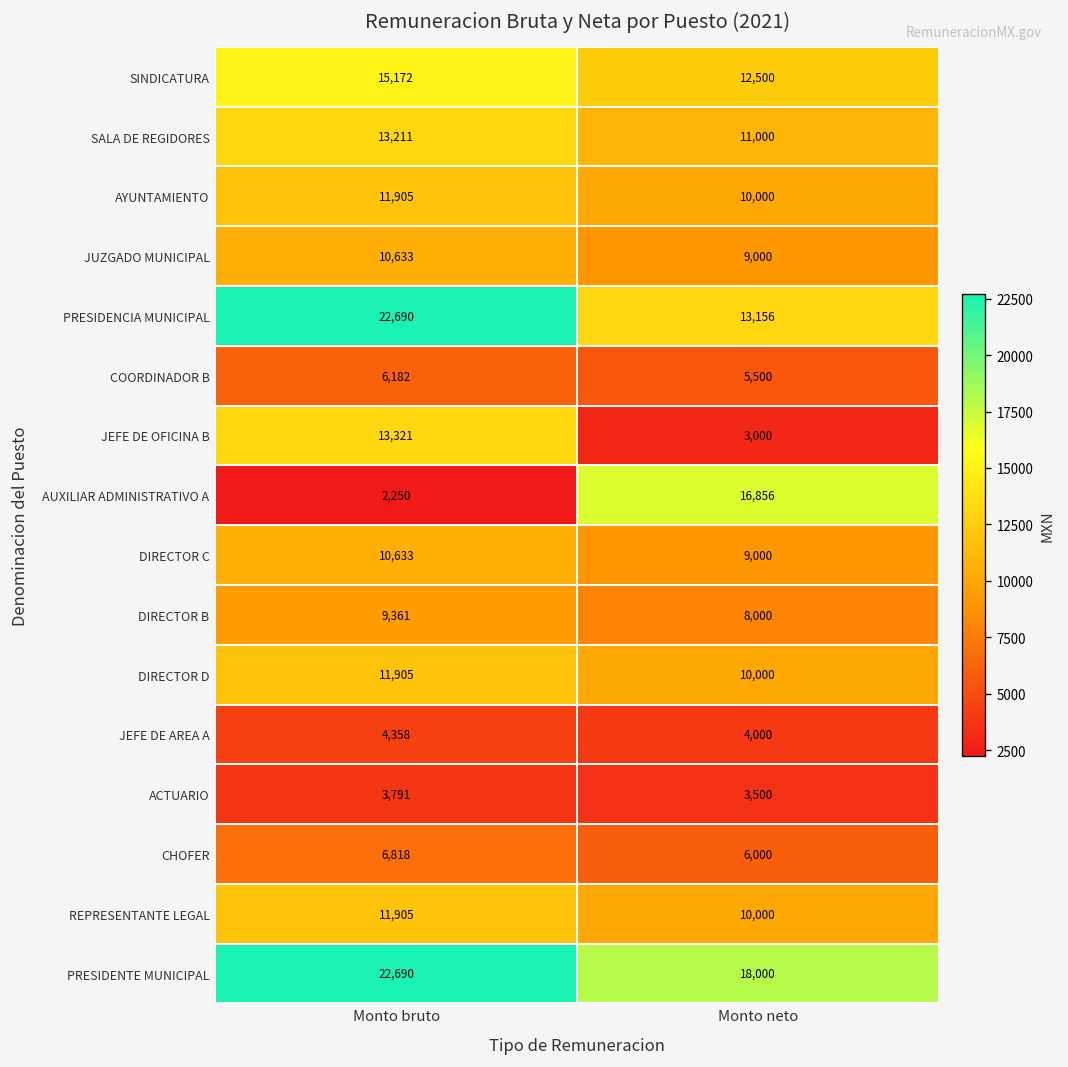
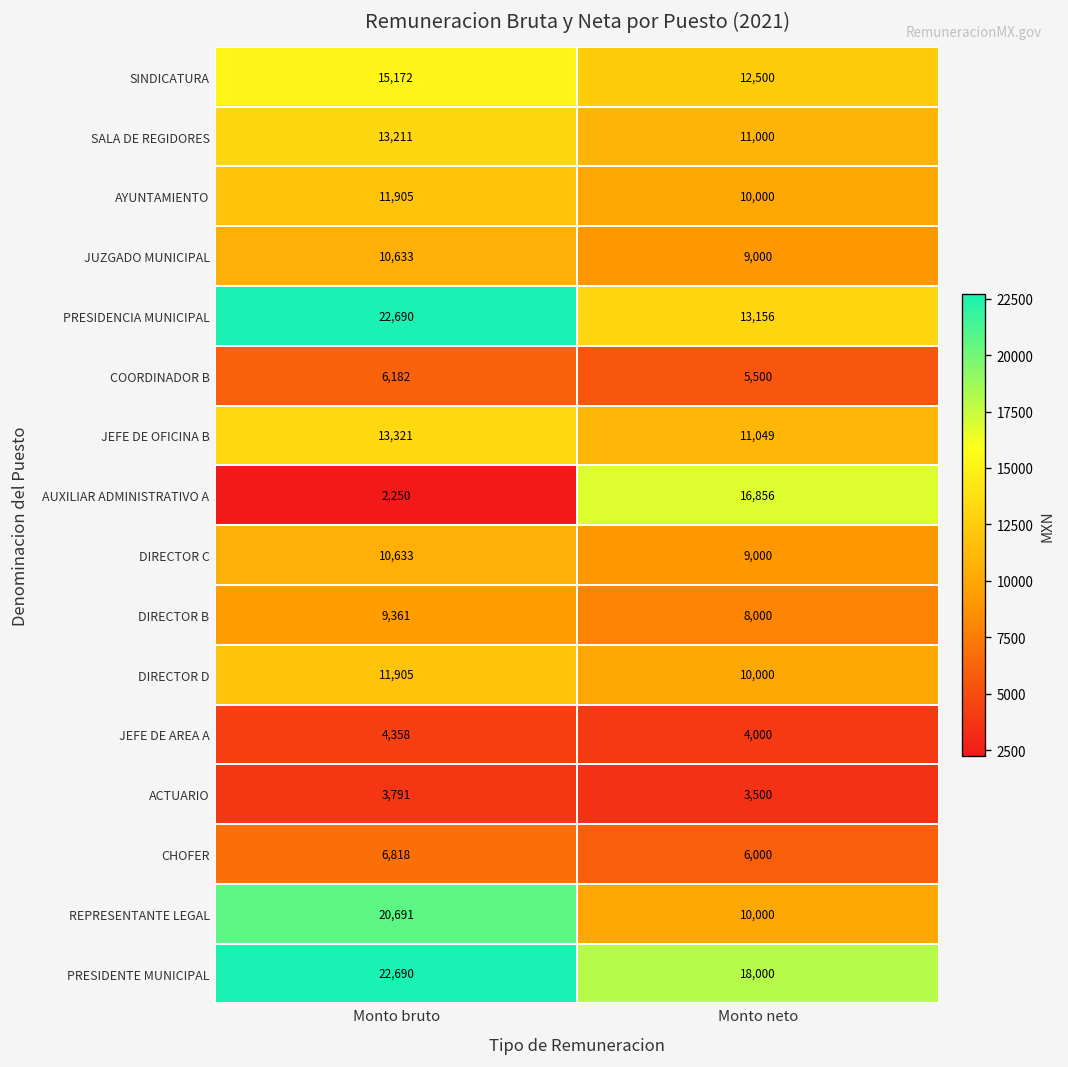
JEFE DE OFICINA B, Monto neto: 3,000 -> 11,049
REPRESENTANTE LEGAL, Monto bruto: 11,905 -> 20,691
